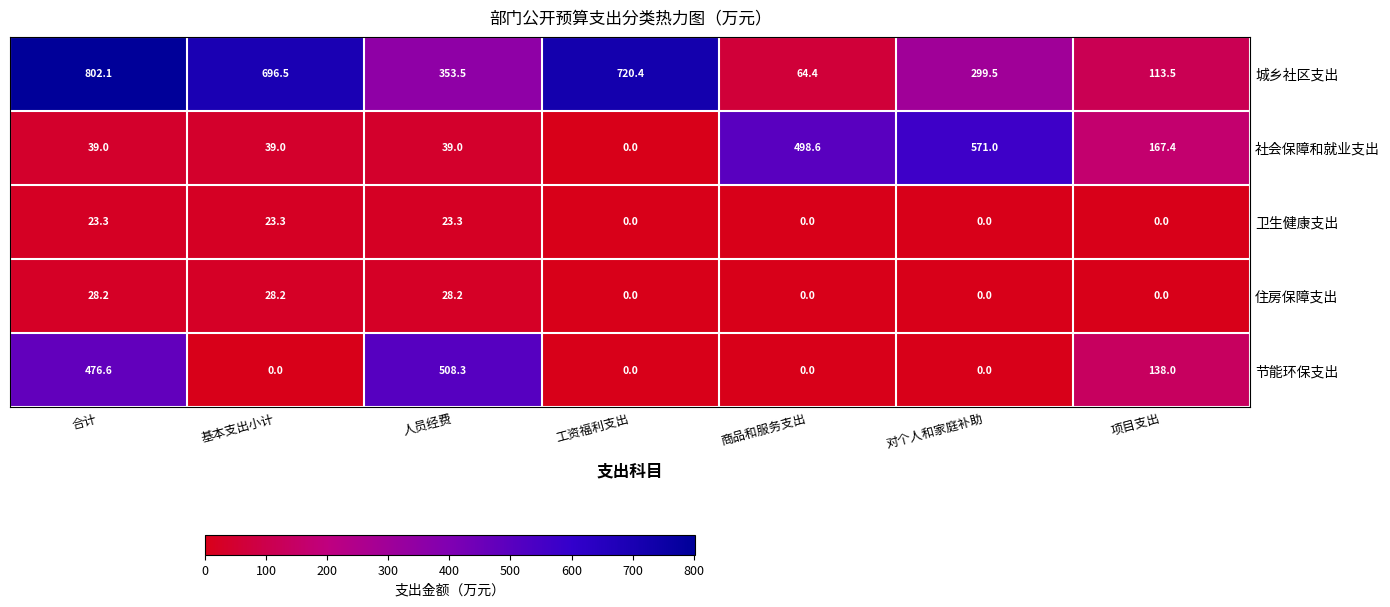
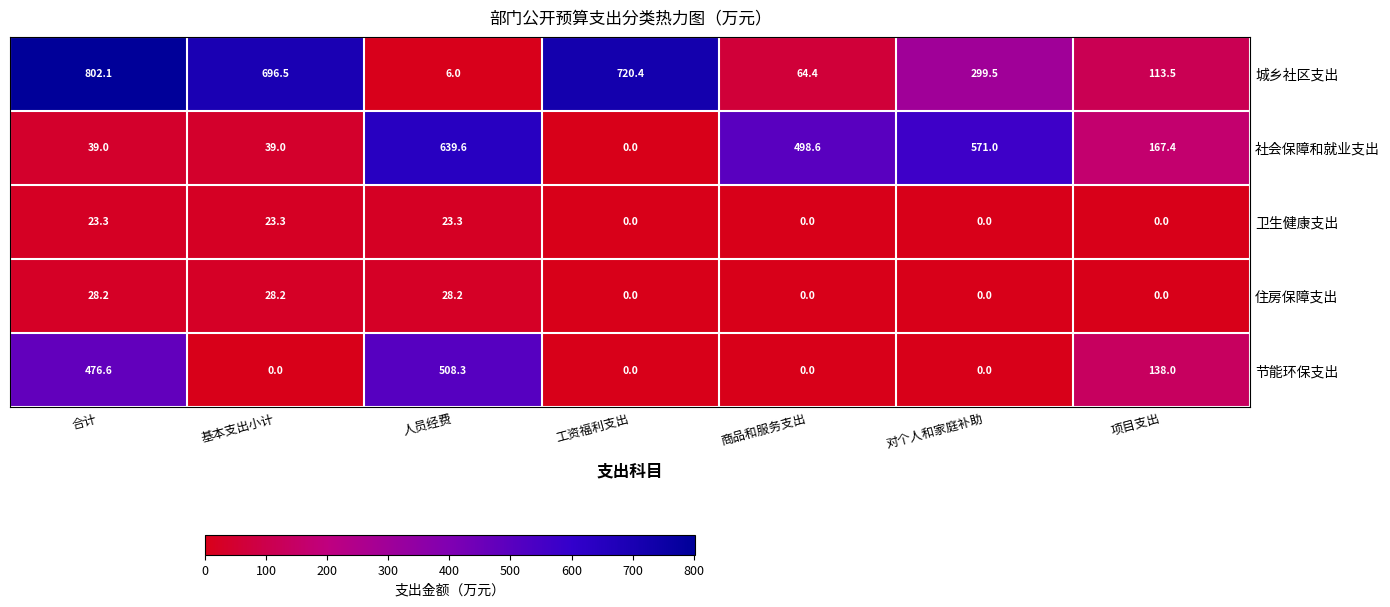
城乡社区支出, 人员经费: 353.5 -> 6.0
社会保障和就业支出, 人员经费: 39.0 -> 639.6
